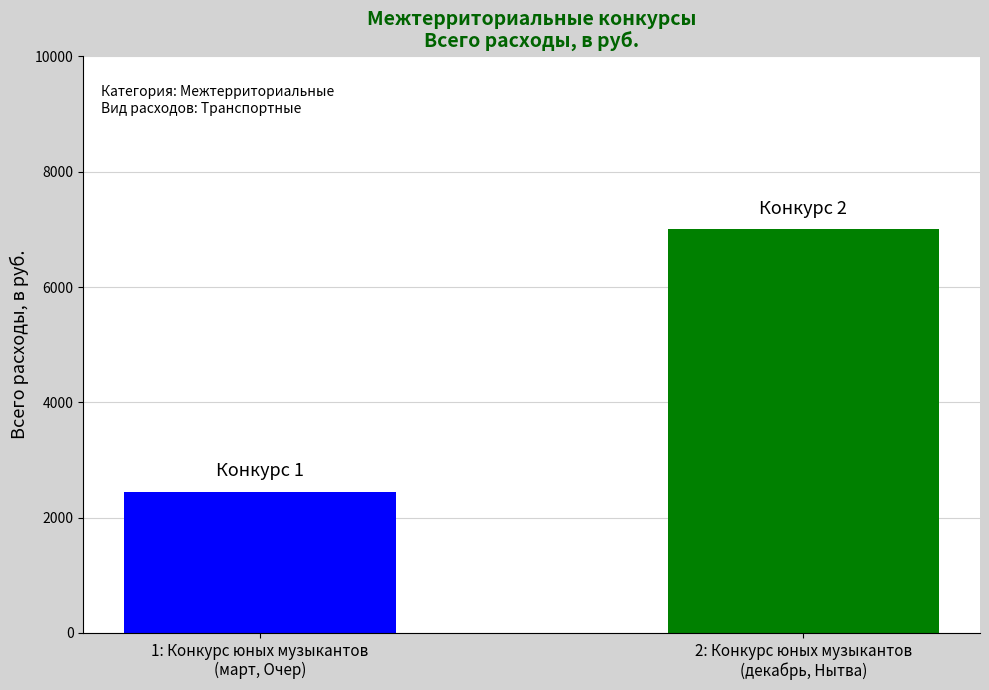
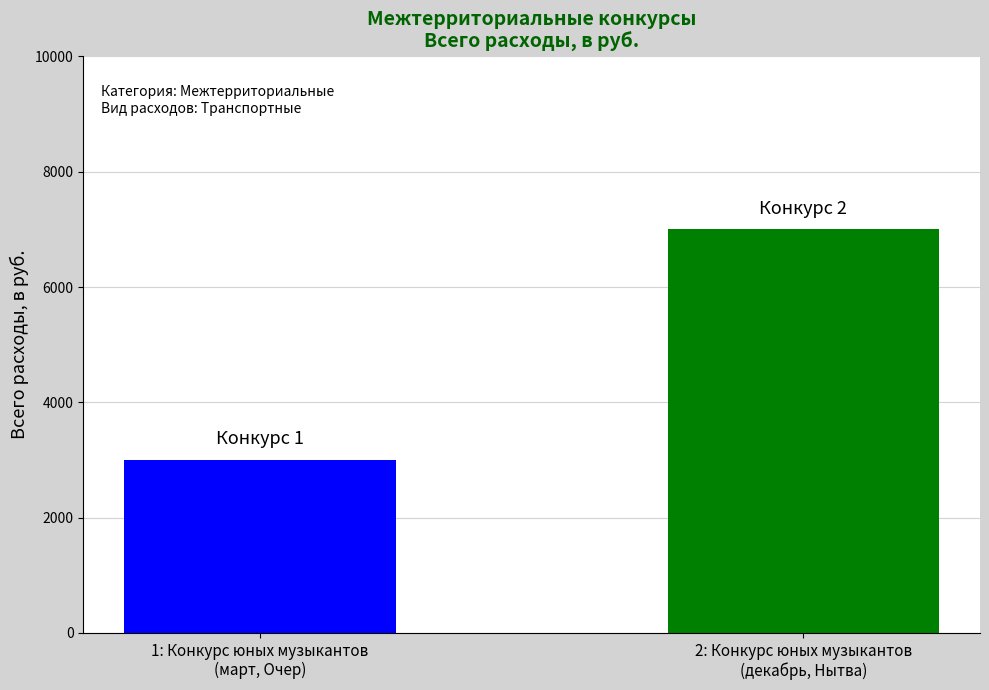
1: Конкурс юных музыкантов (март, Очер): 2400 -> 3000
